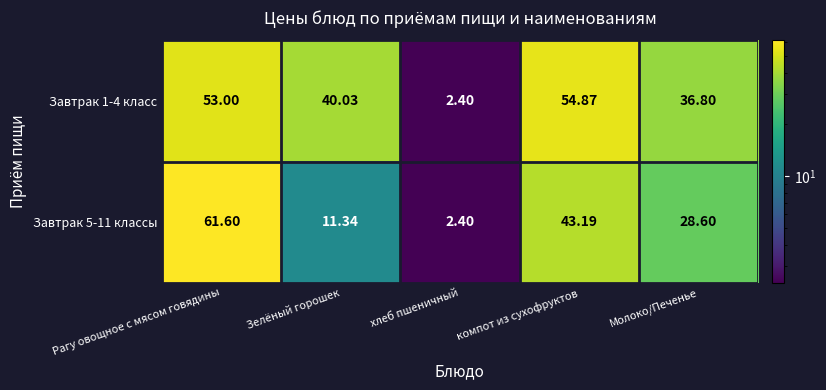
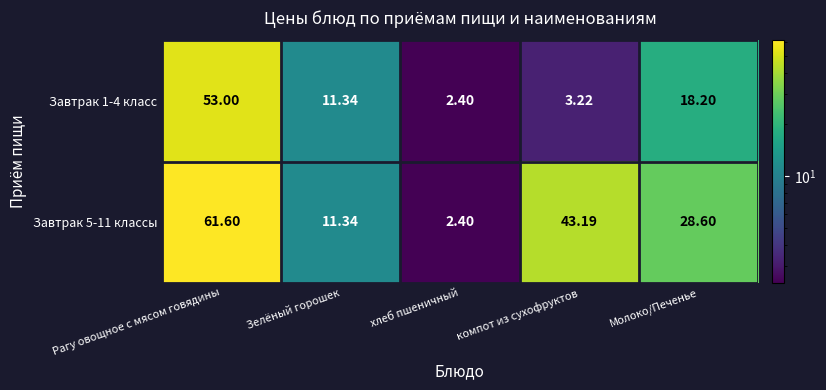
Завтрак 1-4 класс, Зелёный горошек: 40.03 -> 11.34
Завтрак 1-4 класс, компот из сухофруктов: 54.87 -> 3.22
Завтрак 1-4 класс, Молоко/Печенье: 36.80 -> 18.20
